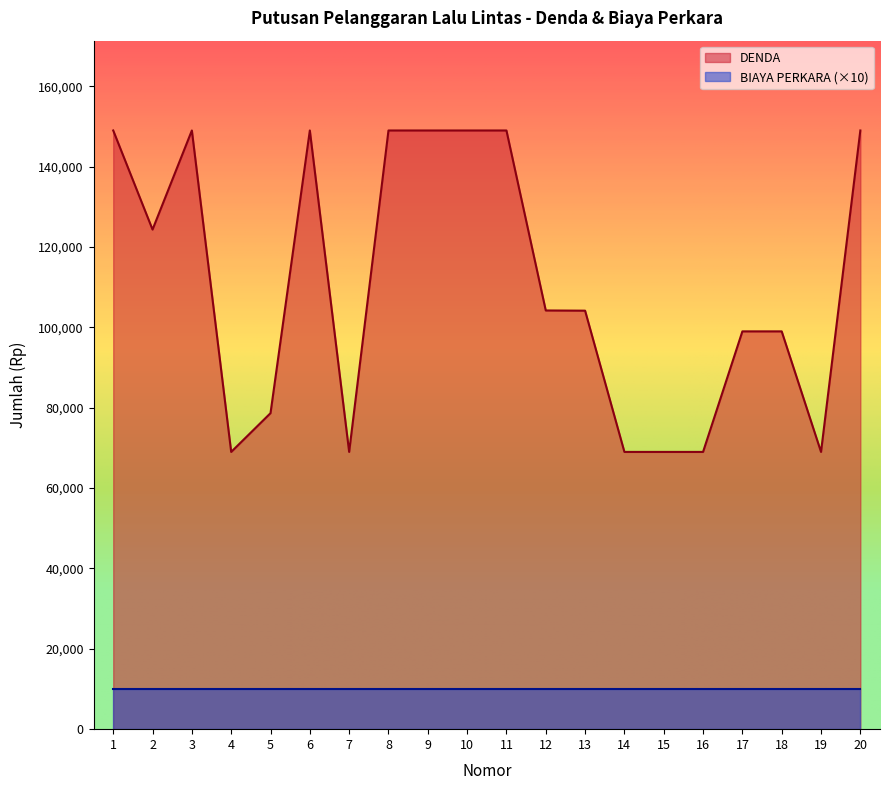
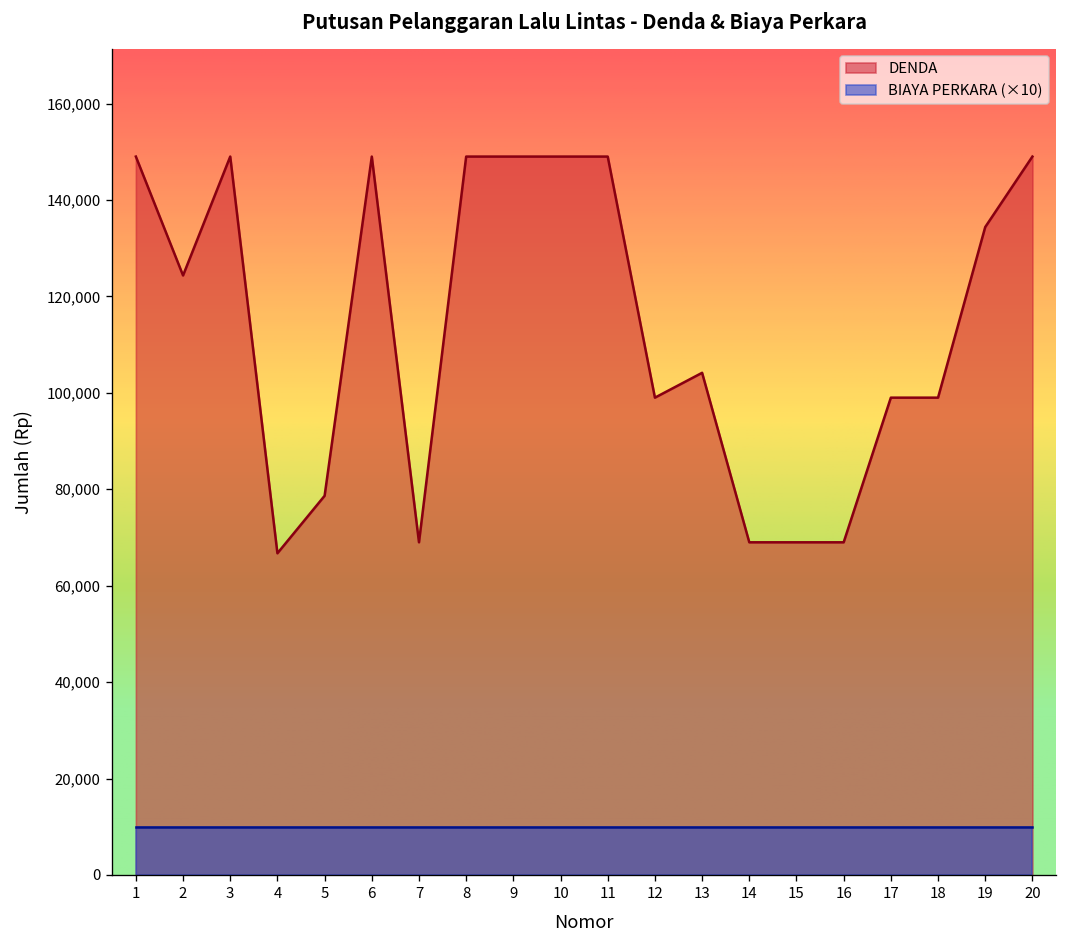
DENDA, 4: 69,000 -> 67,000
DENDA, 12: 104,000 -> 99,000
DENDA, 19: 69,000 -> 134,000
